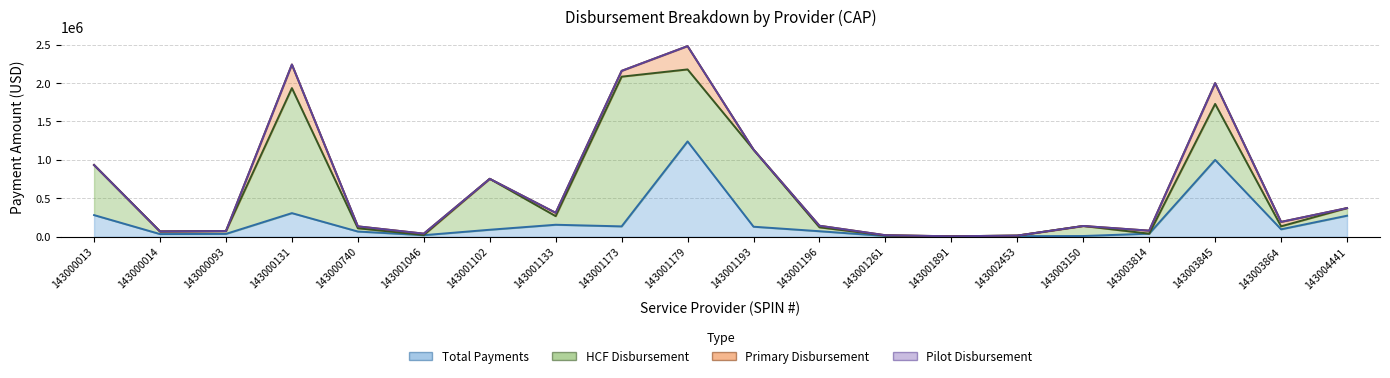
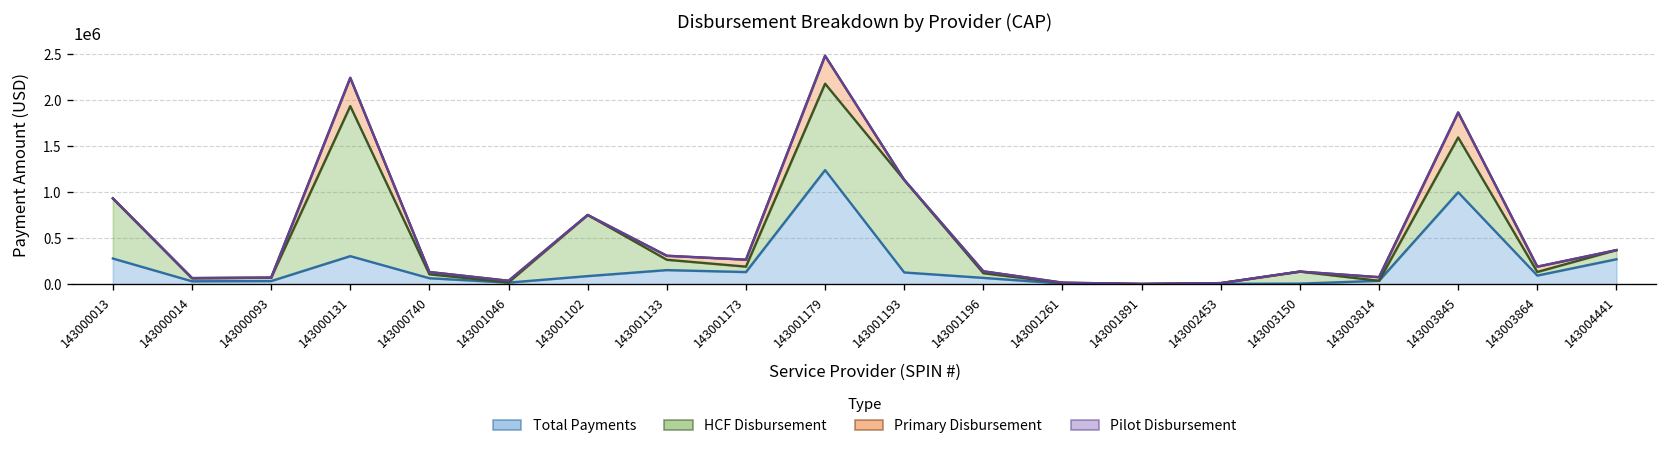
HCF Disbursement, 143001173: 1900000 -> 100000
HCF Disbursement, 143003845: 700000 -> 600000
